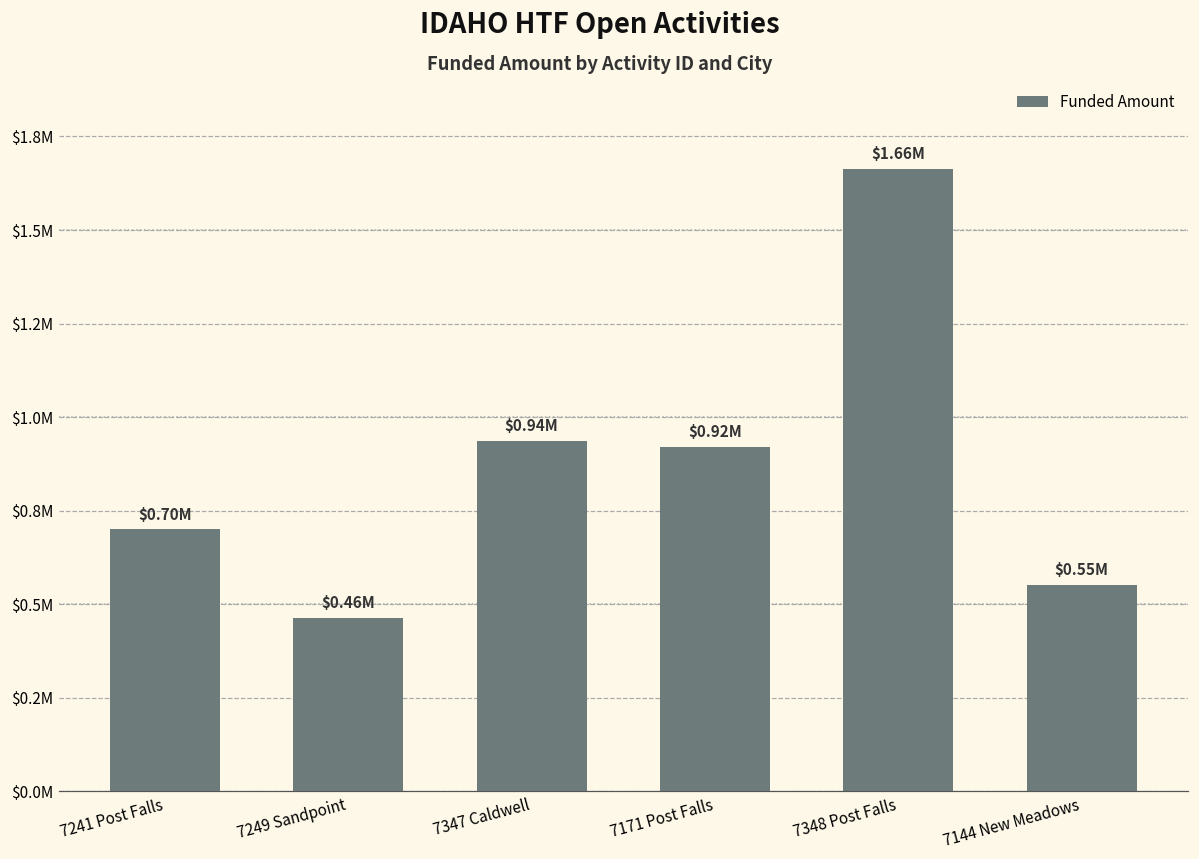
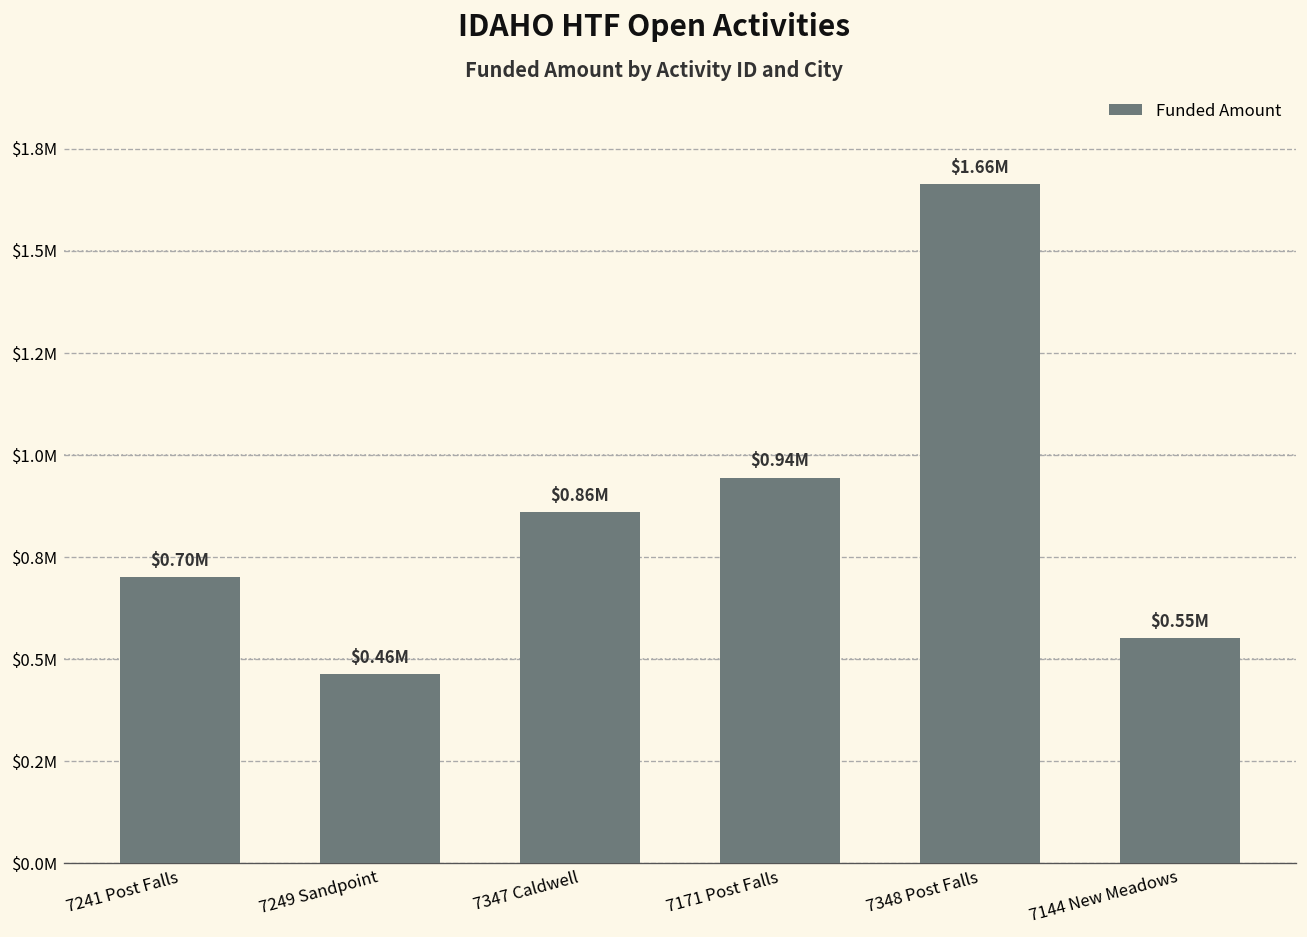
7347 Caldwell: $0.94M -> $0.86M
7171 Post Falls: $0.92M -> $0.94M
